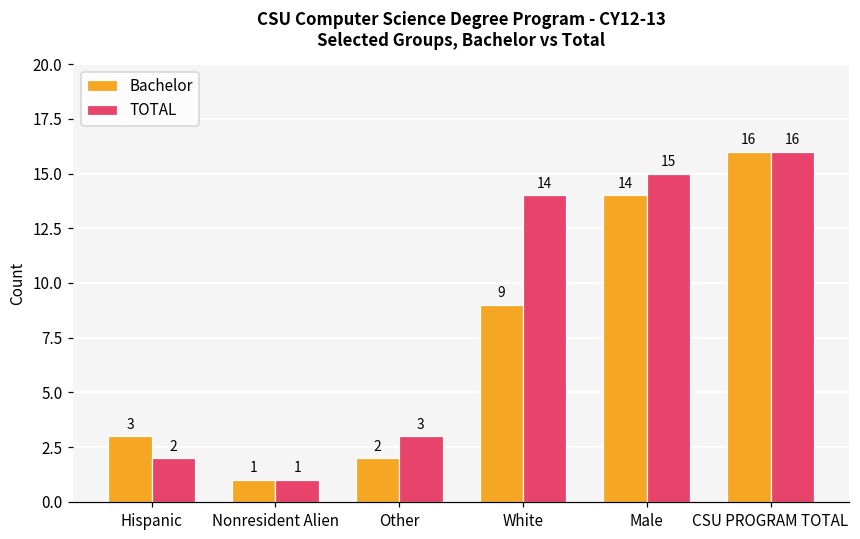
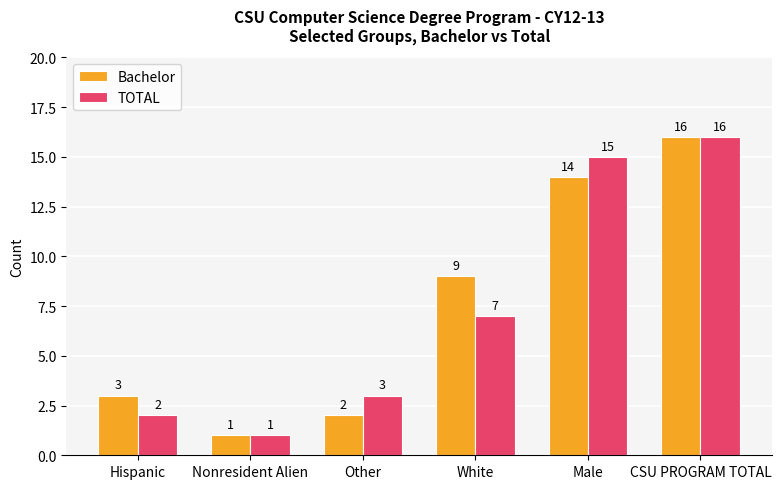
TOTAL, White: 14 -> 7
